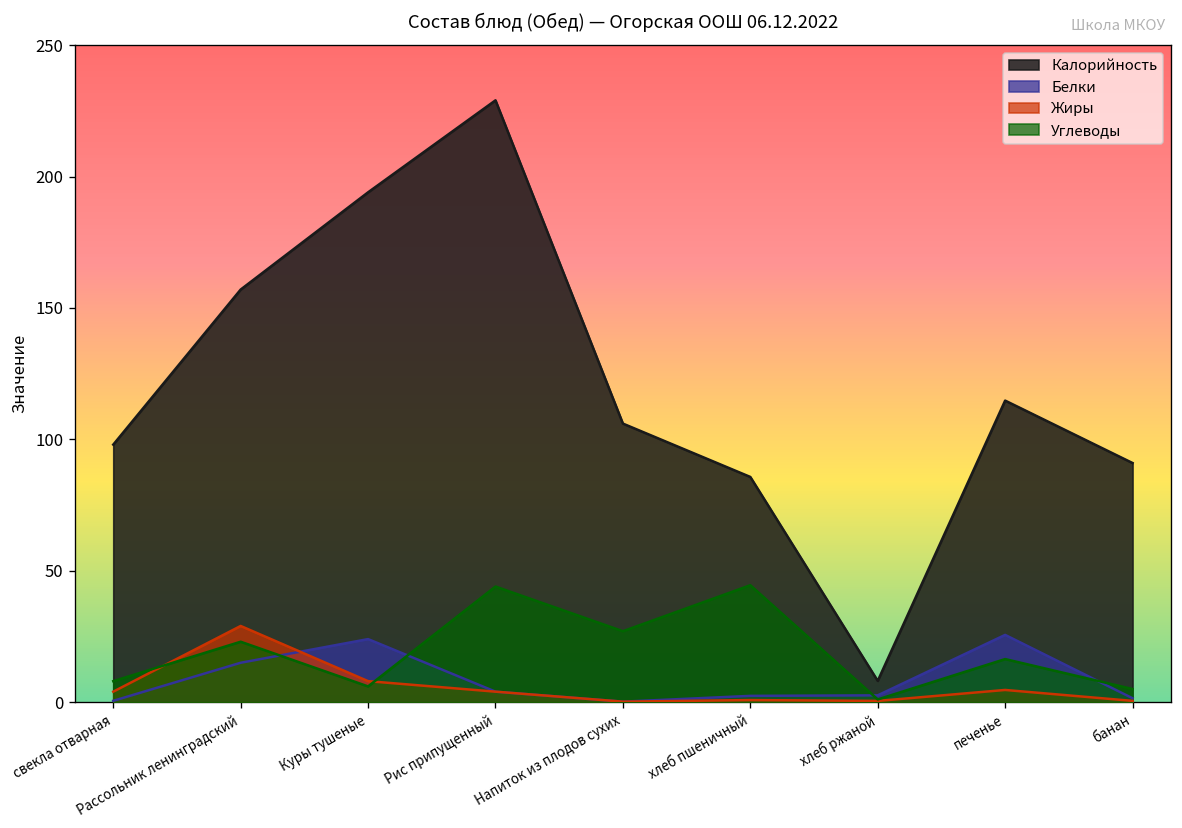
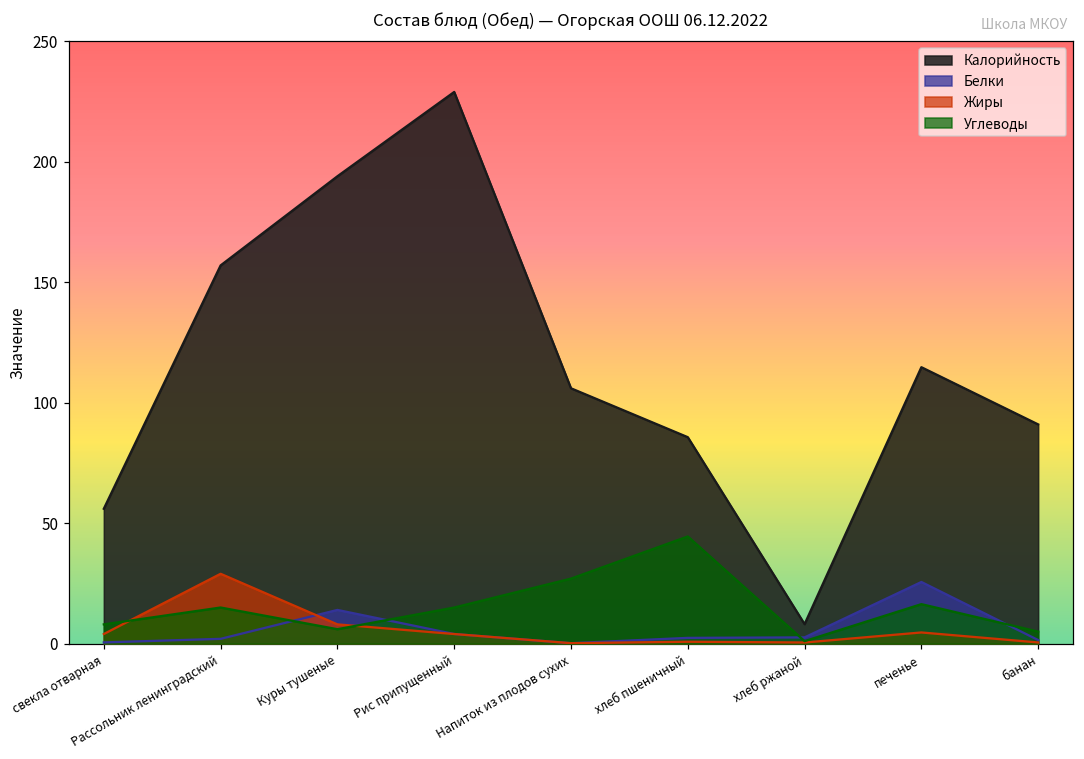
Калорийность, свекла отварная: 98 -> 56
Белки, Рассольник ленинградский: 15 -> 2
Углеводы, Рассольник ленинградский: 23 -> 15
Белки, Куры тушеные: 24 -> 14
Углеводы, Рис припущенный: 44 -> 15
